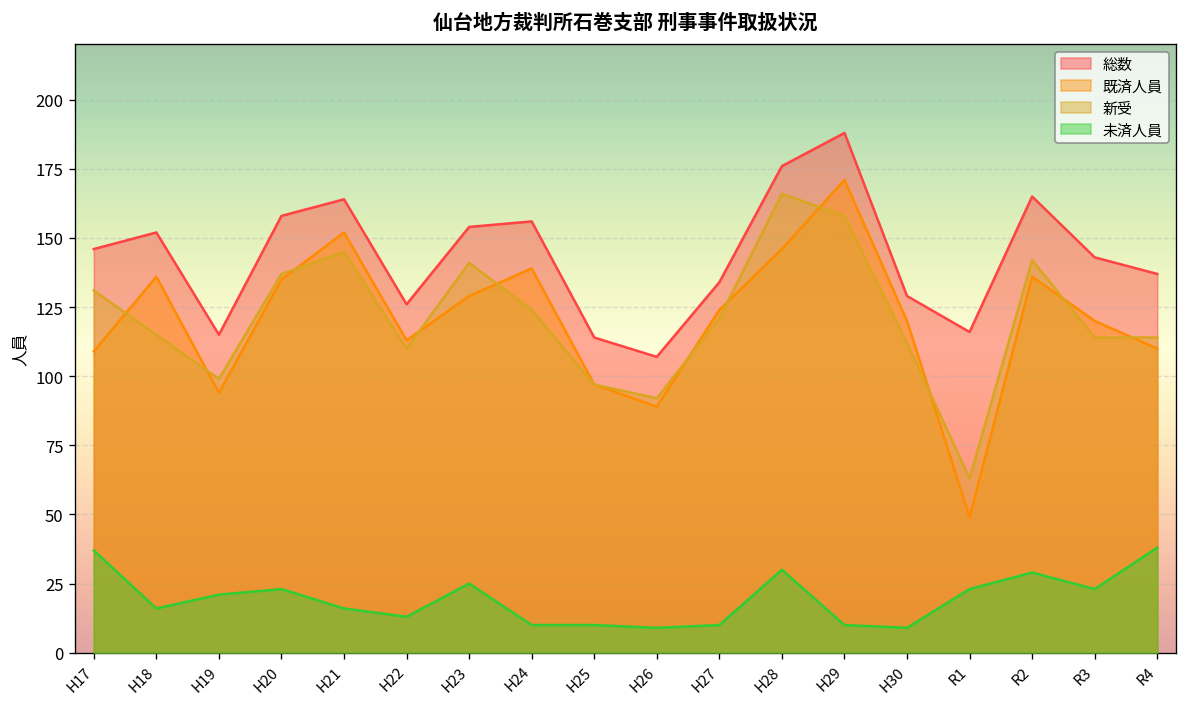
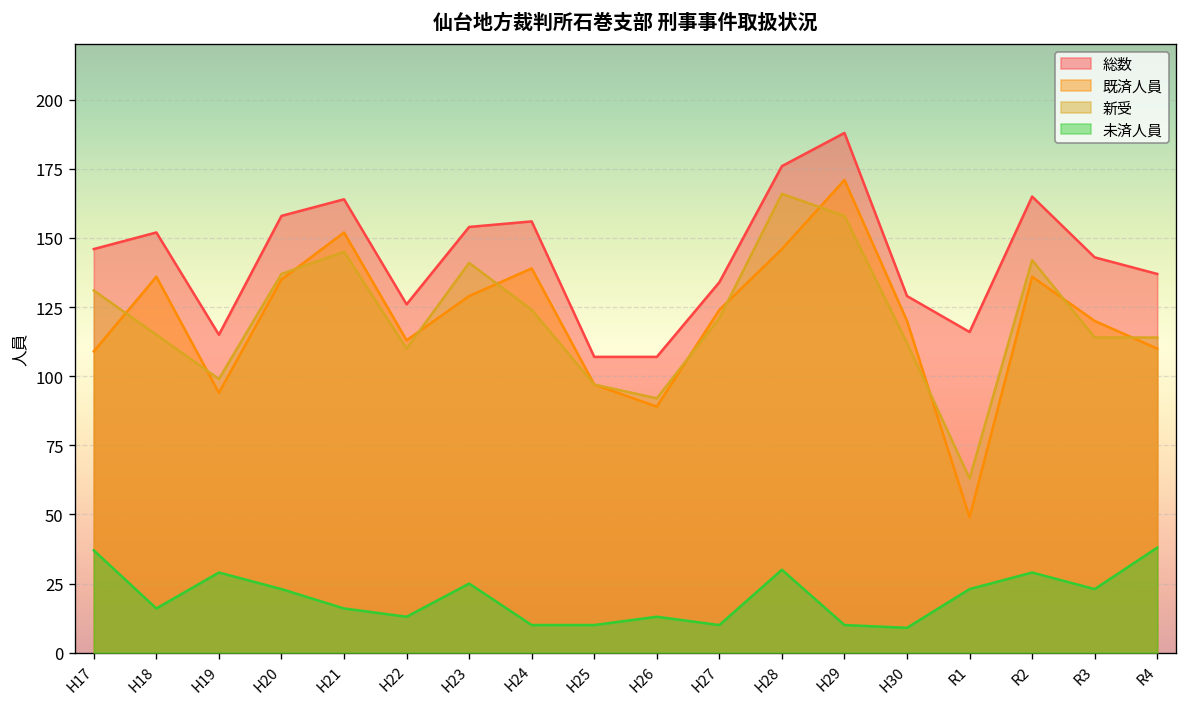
未済人員, H19: 21 -> 29
総数, H25: 114 -> 107
未済人員, H26: 9 -> 13
